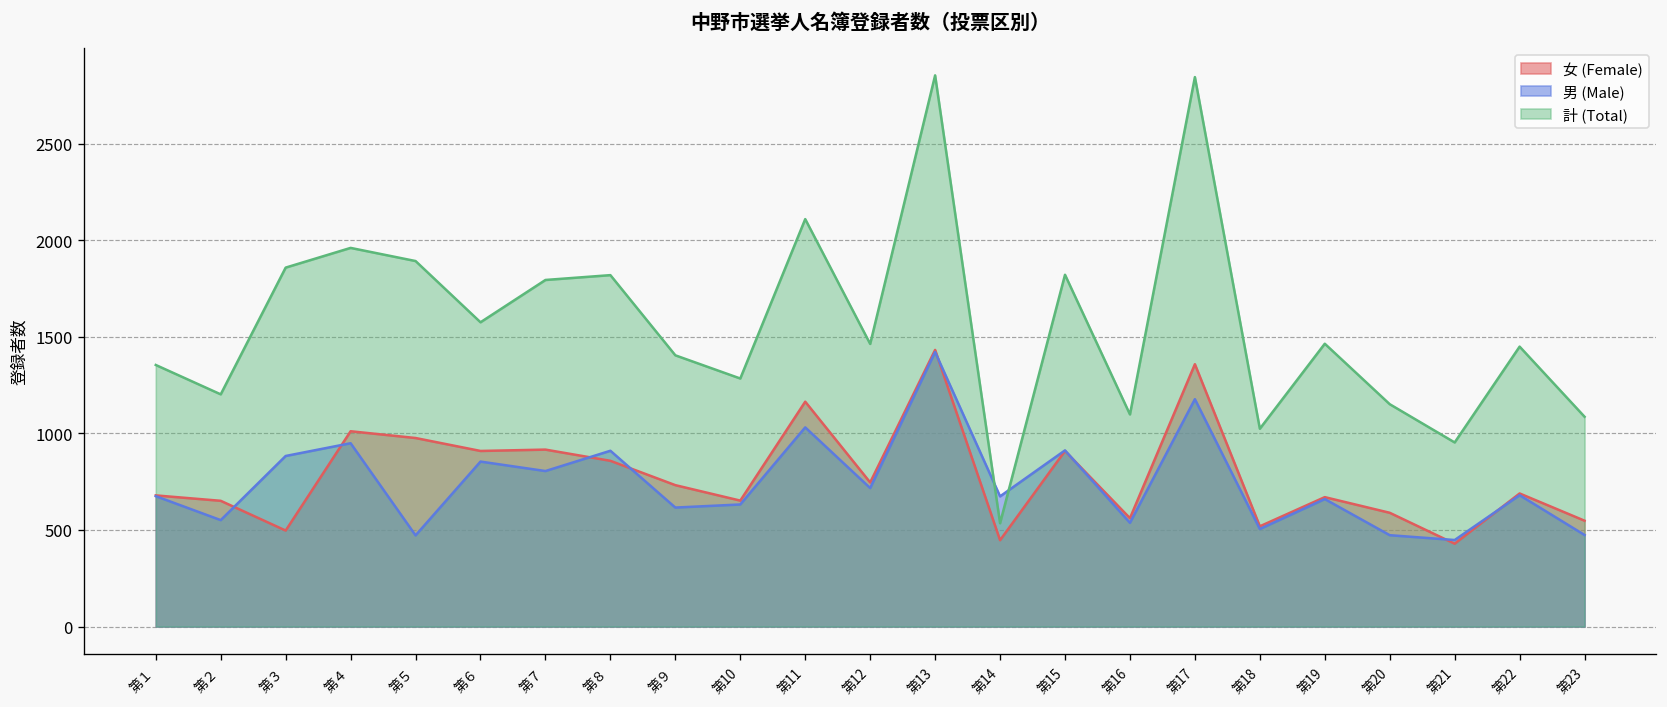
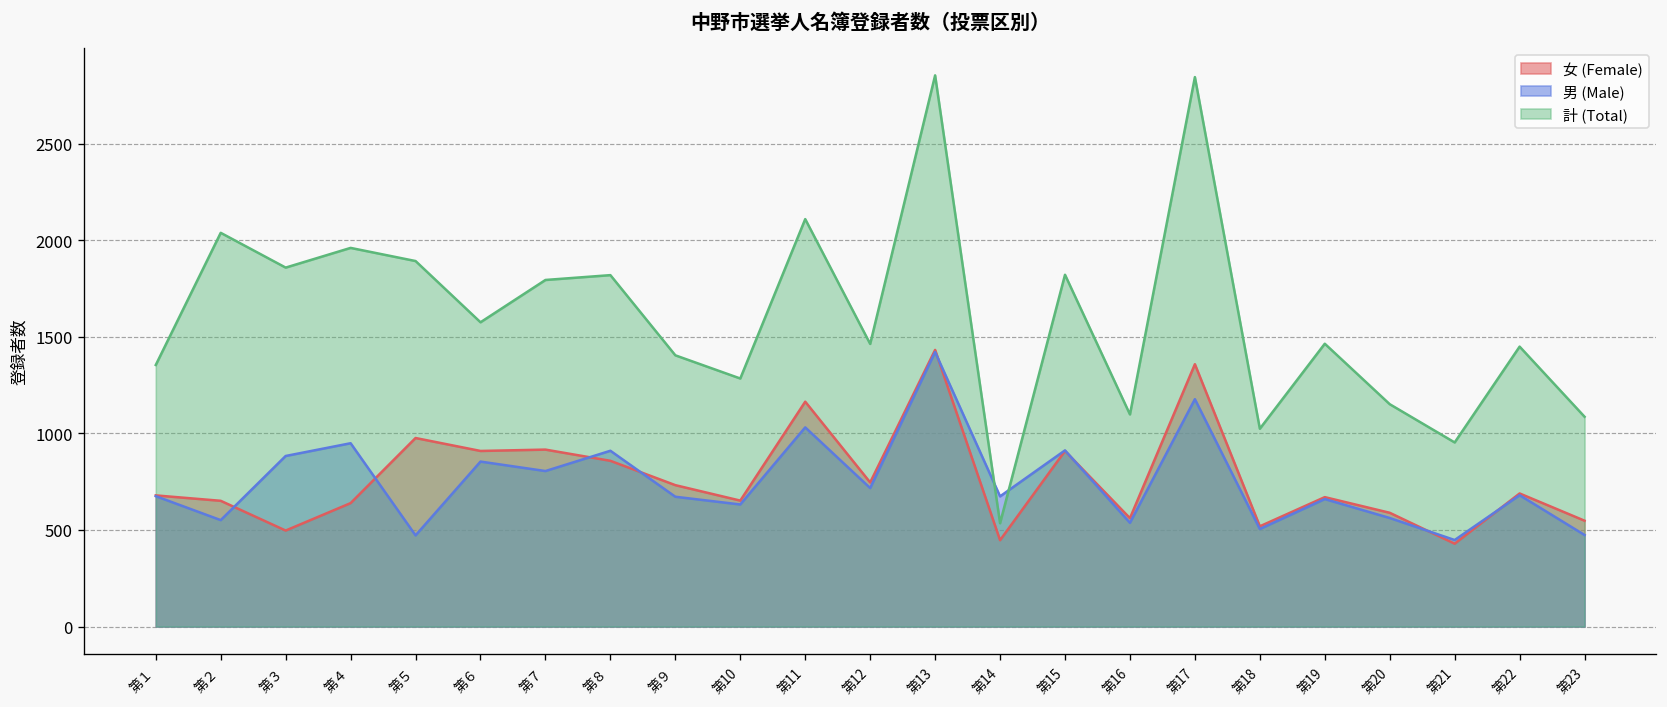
計 (Total), 第２: 1200 -> 2040
女 (Female), 第４: 1010 -> 640
男 (Male), 第９: 620 -> 670
男 (Male), 第20: 470 -> 560
